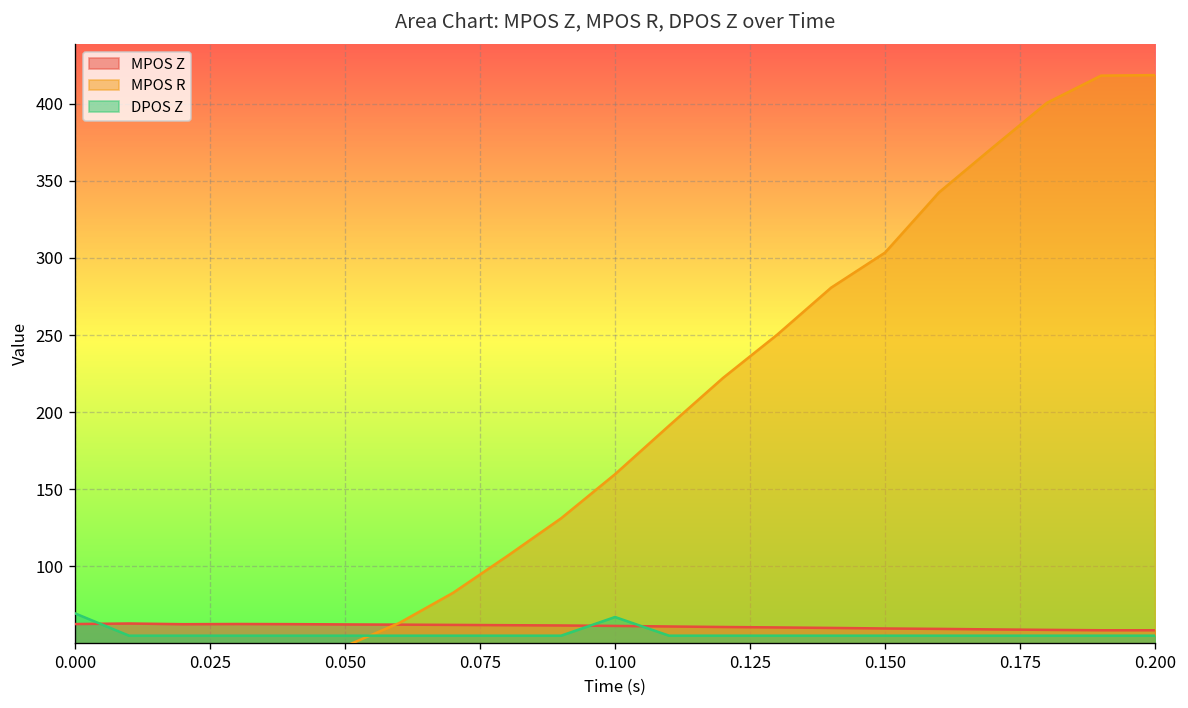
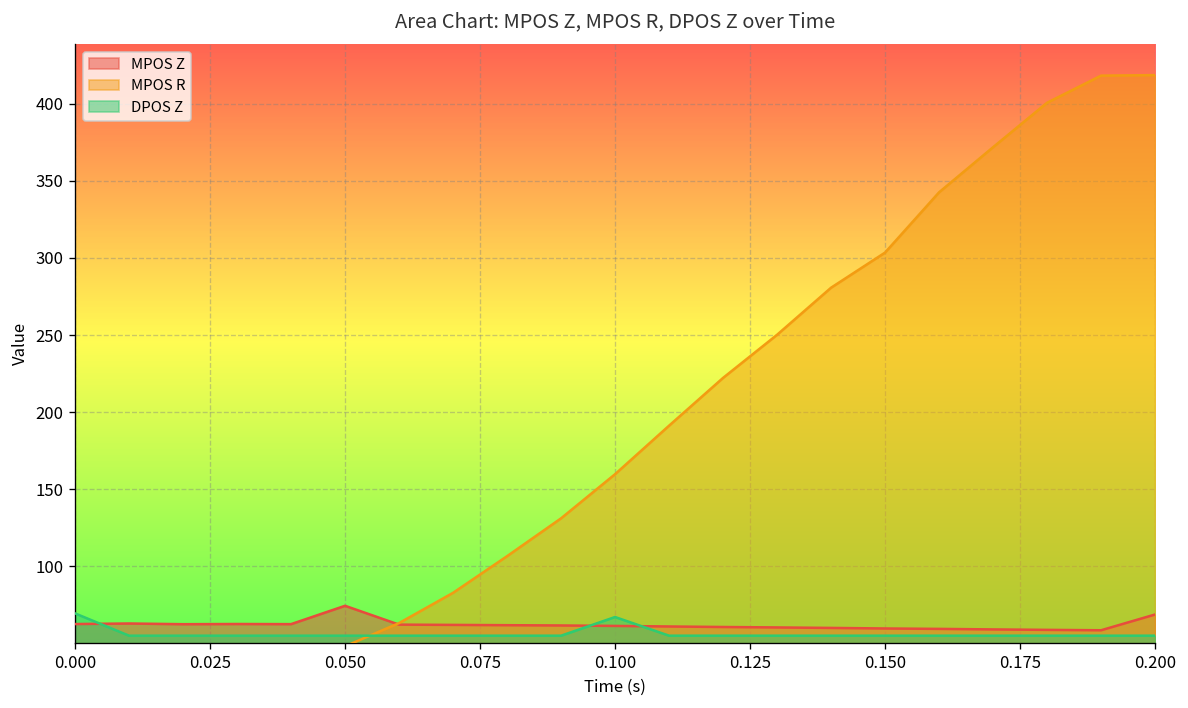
MPOS Z, 0.050: 62 -> 74
MPOS Z, 0.200: 59 -> 69
